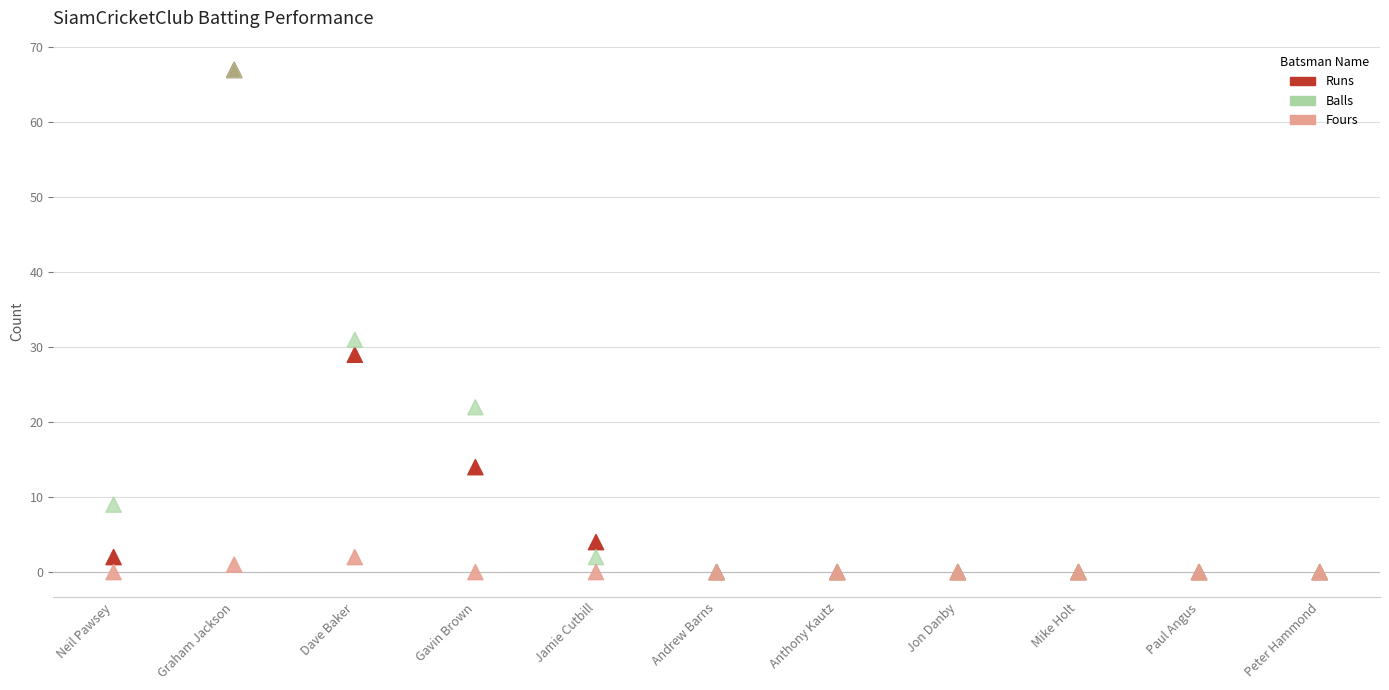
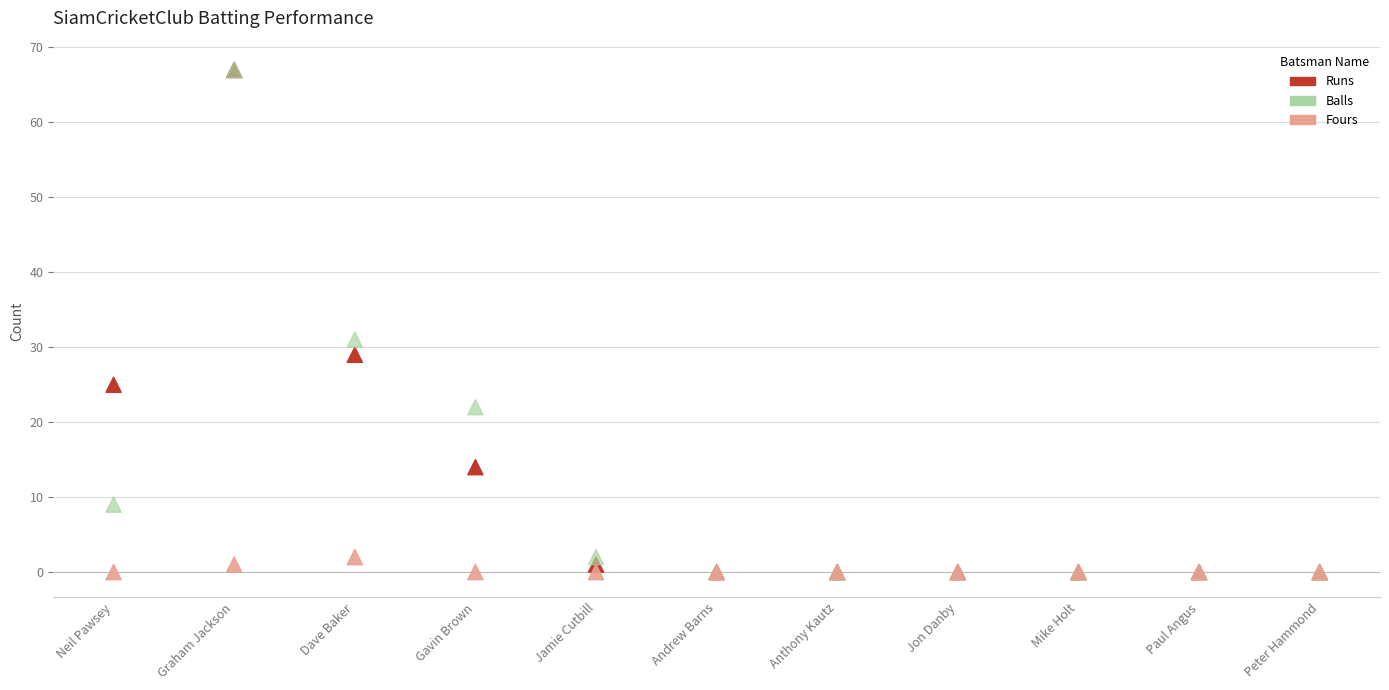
Runs, Neil Pawsey: 2 -> 25
Runs, Jamie Cutbill: 4 -> 1
